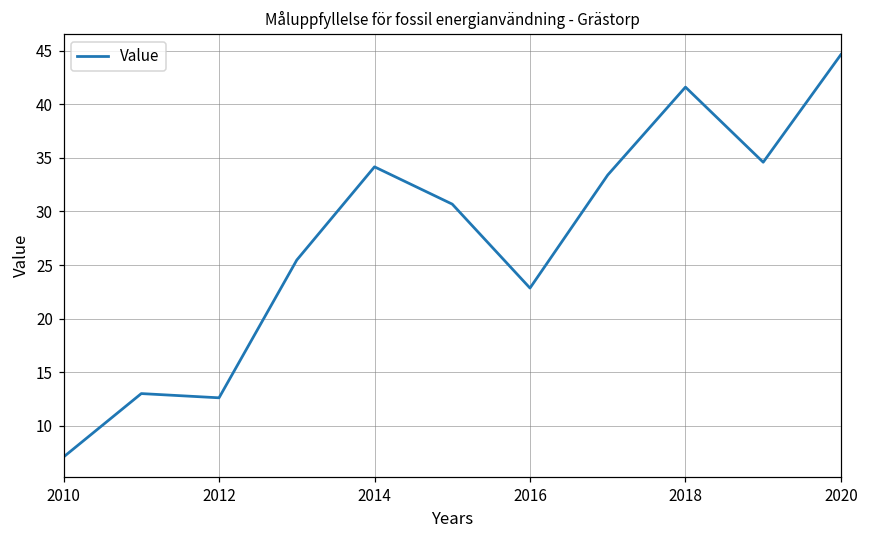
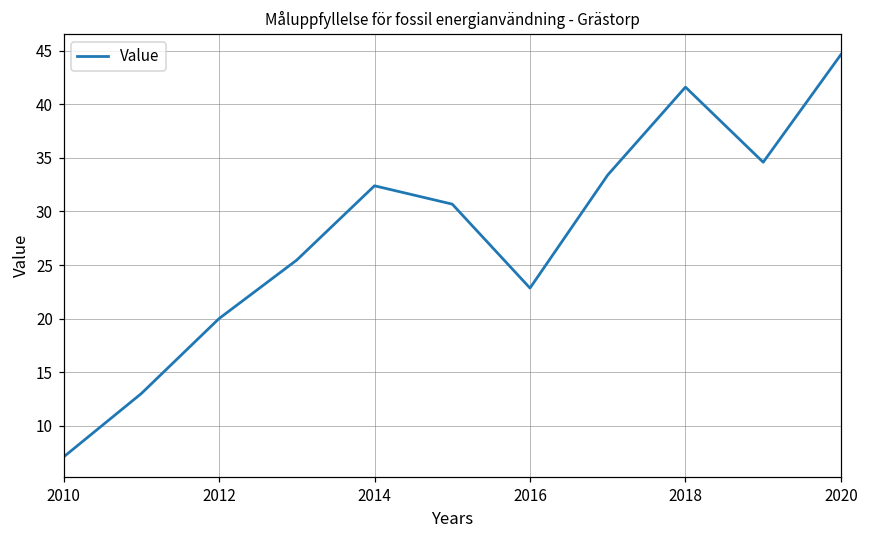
2012: 13 -> 20
2014: 34 -> 32
